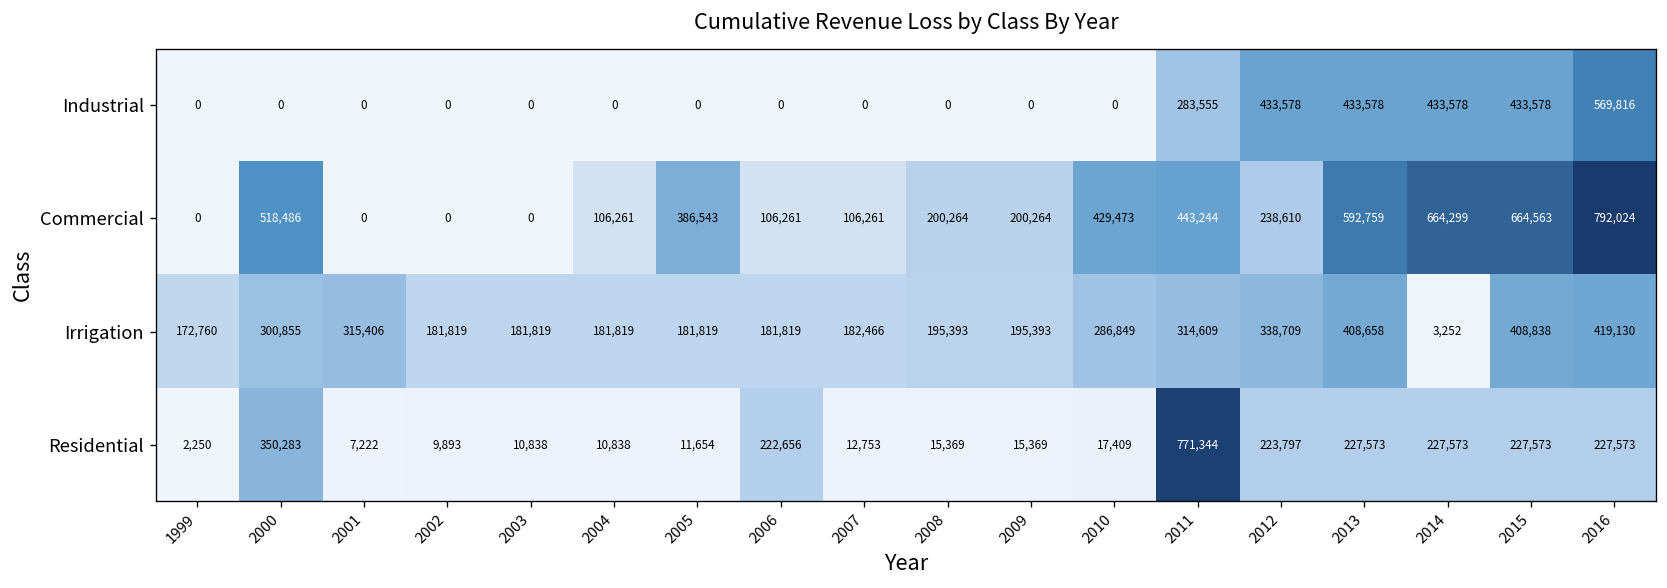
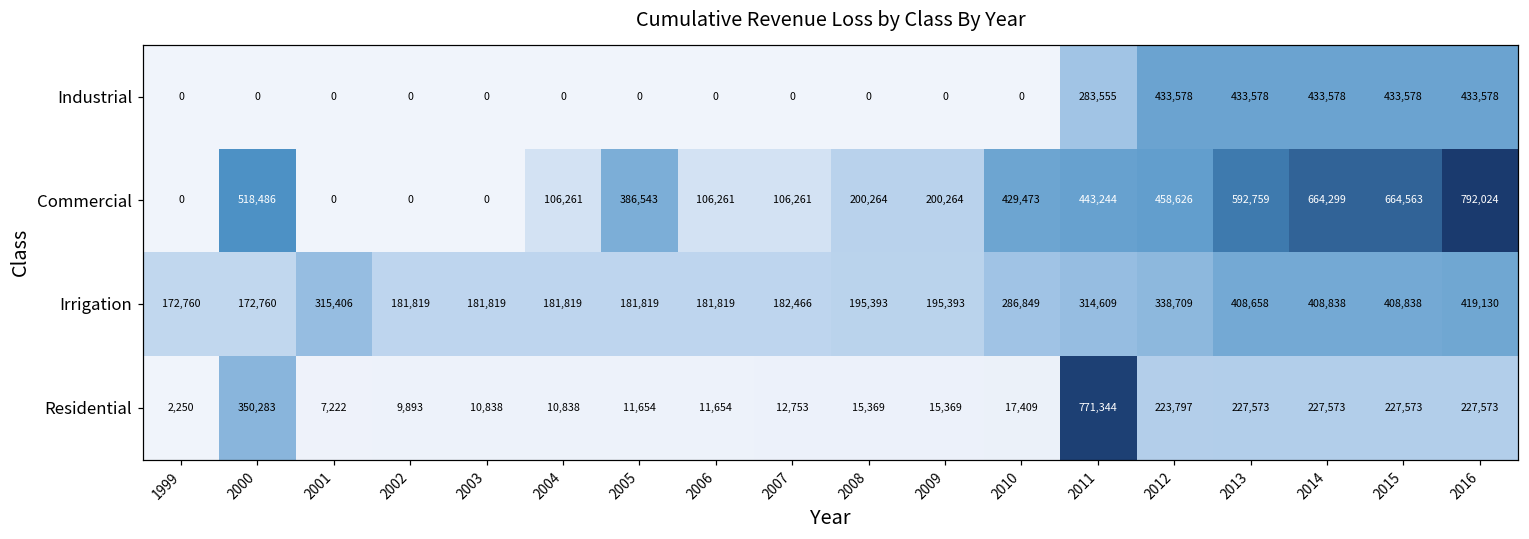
Industrial, 2016: 569,816 -> 433,578
Commercial, 2012: 238,610 -> 458,626
Irrigation, 2000: 300,855 -> 172,760
Irrigation, 2014: 3,252 -> 408,838
Residential, 2006: 222,656 -> 11,654
